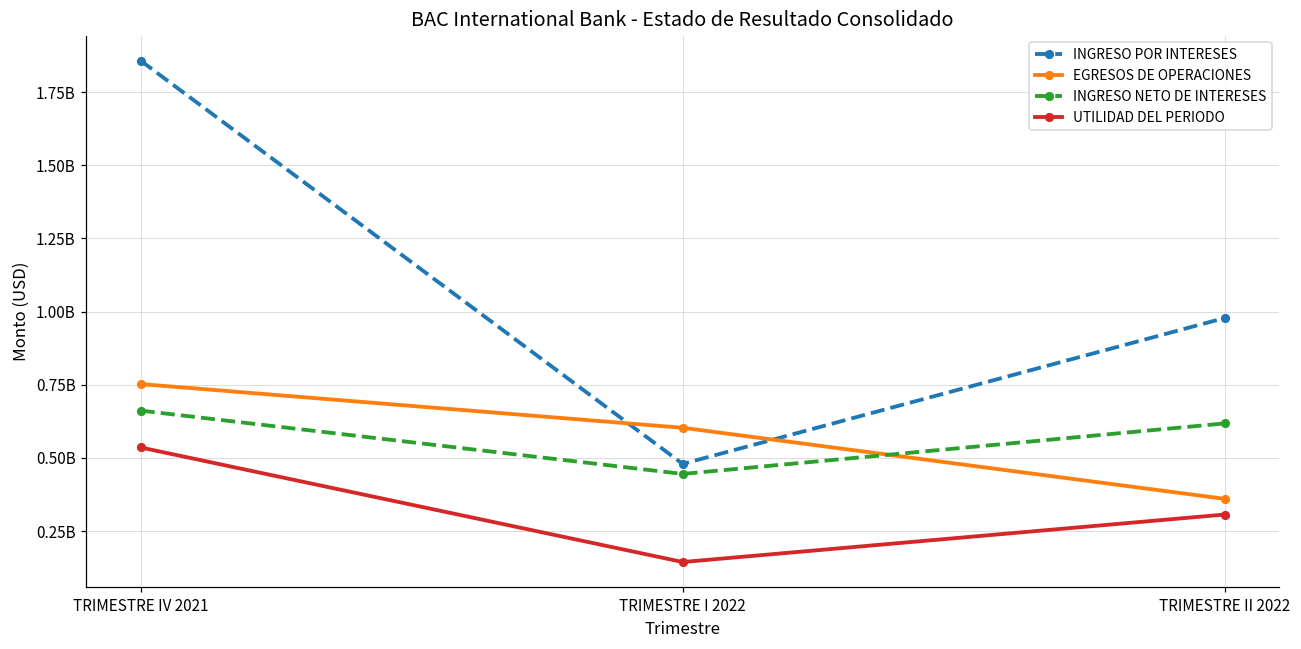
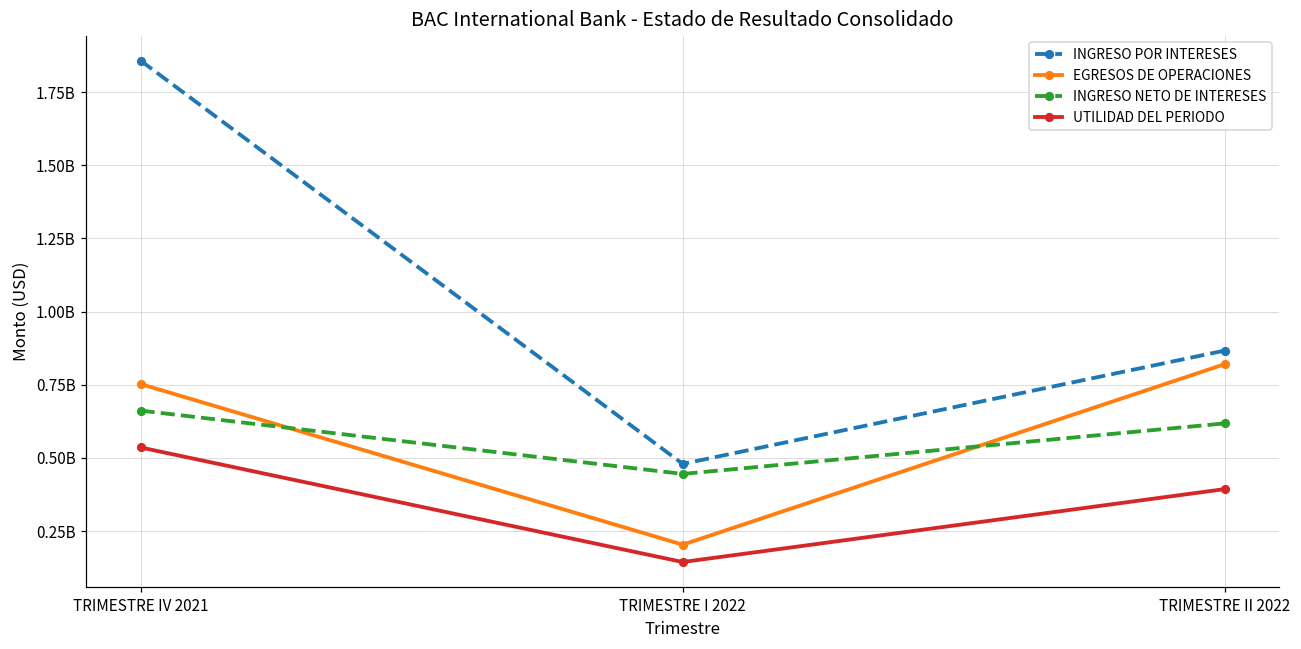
EGRESOS DE OPERACIONES, TRIMESTRE I 2022: 600000000 -> 200000000
INGRESO POR INTERESES, TRIMESTRE II 2022: 980000000 -> 870000000
EGRESOS DE OPERACIONES, TRIMESTRE II 2022: 360000000 -> 820000000
UTILIDAD DEL PERIODO, TRIMESTRE II 2022: 310000000 -> 390000000
